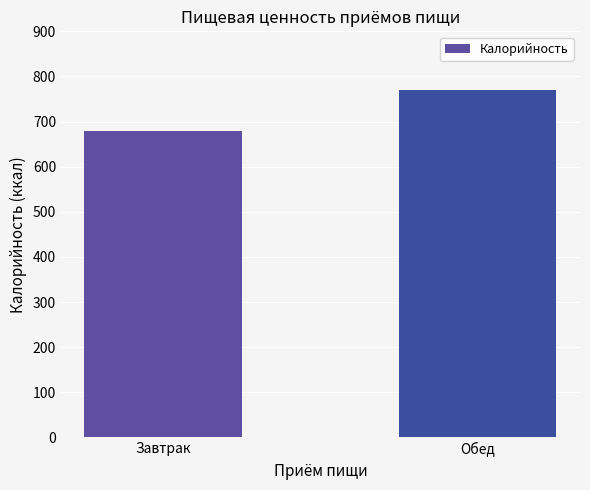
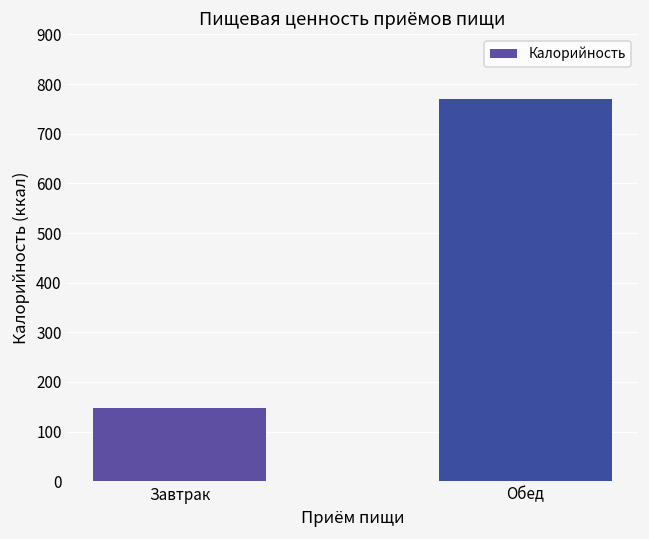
Завтрак: 680 -> 150
